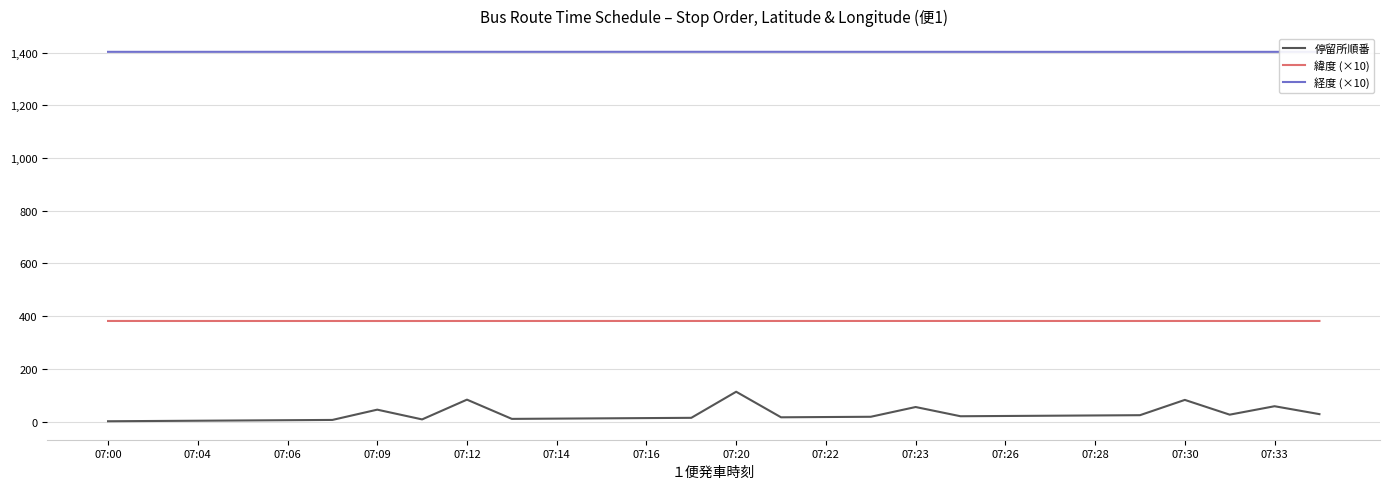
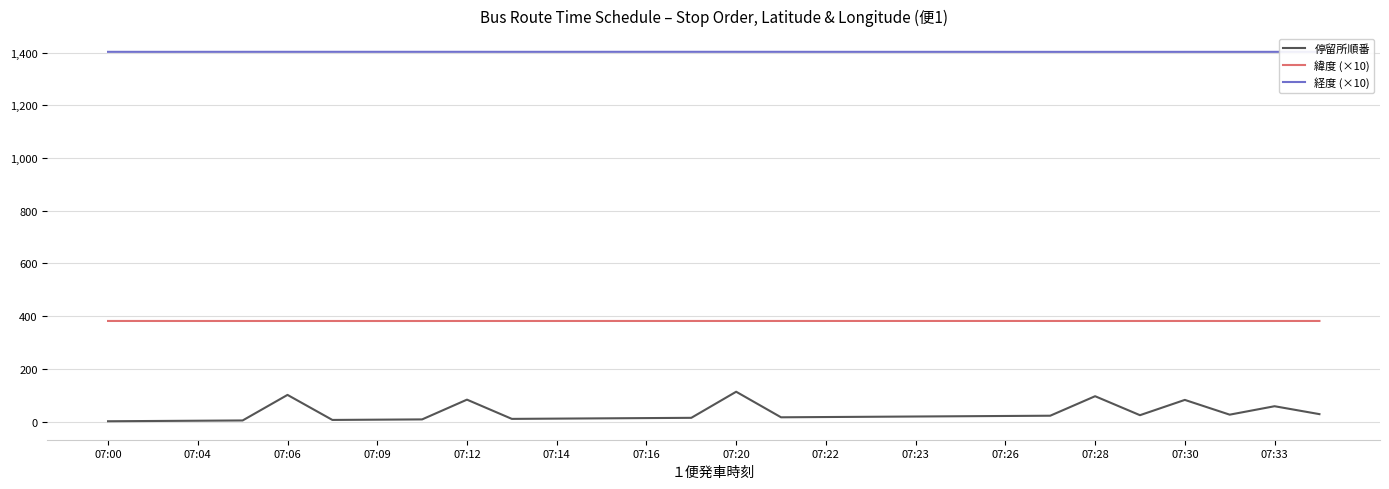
停留所順番, 07:06: 10 -> 100
停留所順番, 07:09: 50 -> 10
停留所順番, 07:23: 60 -> 20
停留所順番, 07:28: 20 -> 100
